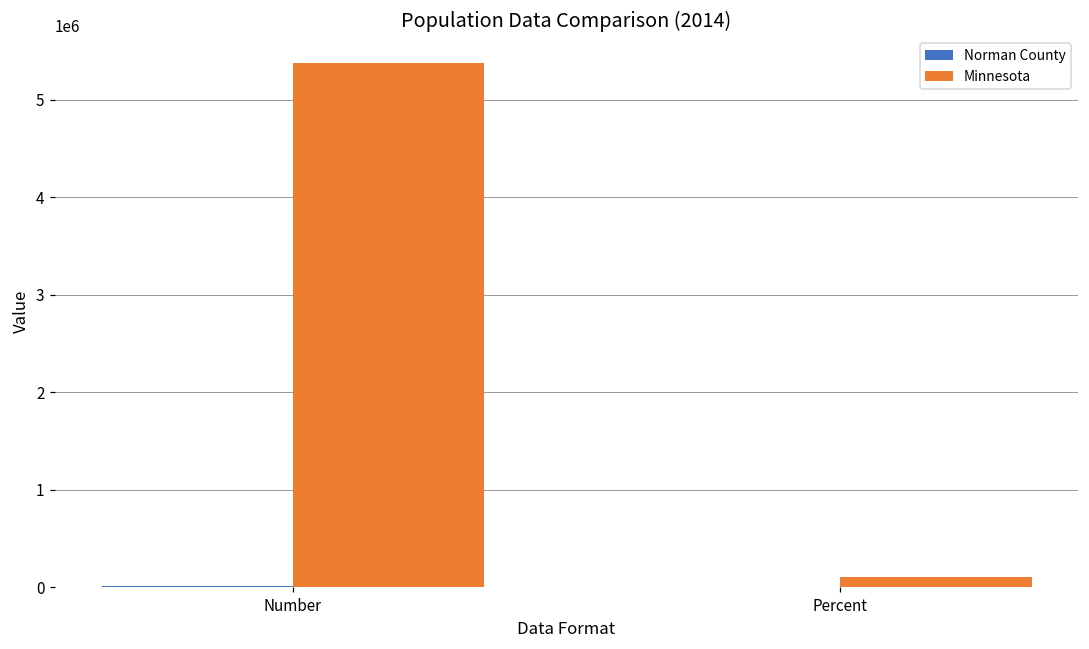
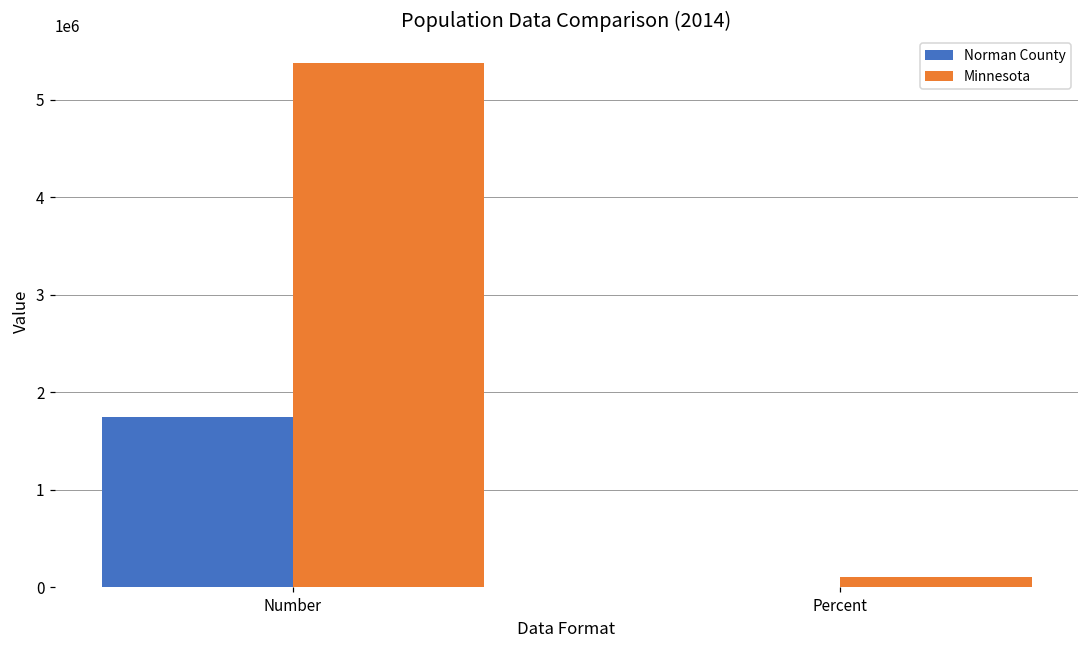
Norman County, Number: 0 -> 1700000
